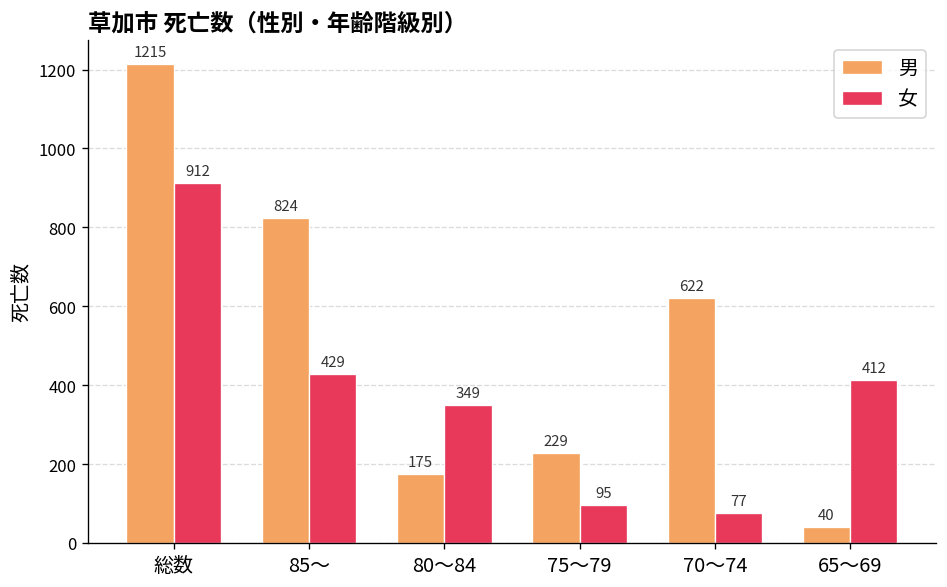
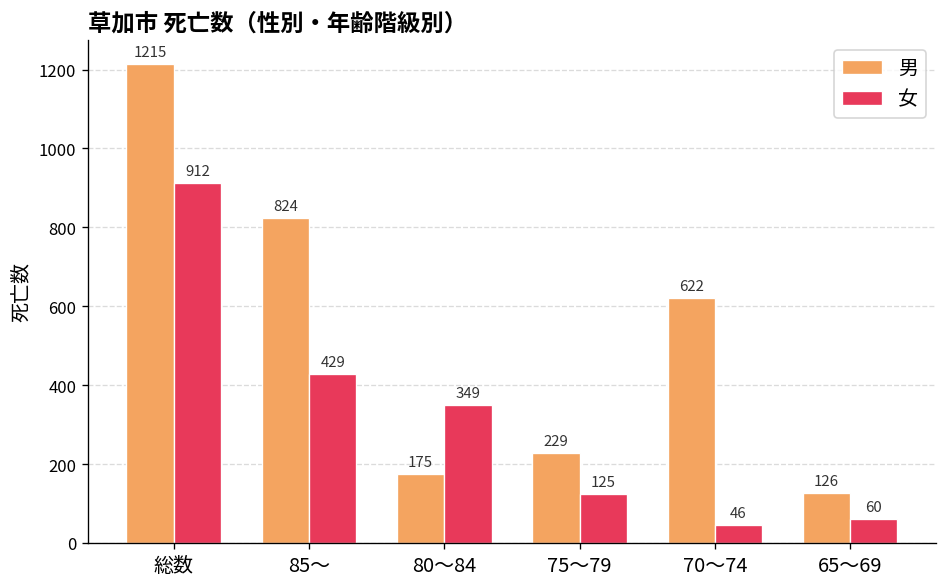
女, 75～79: 95 -> 125
女, 70～74: 77 -> 46
男, 65～69: 40 -> 126
女, 65～69: 412 -> 60
